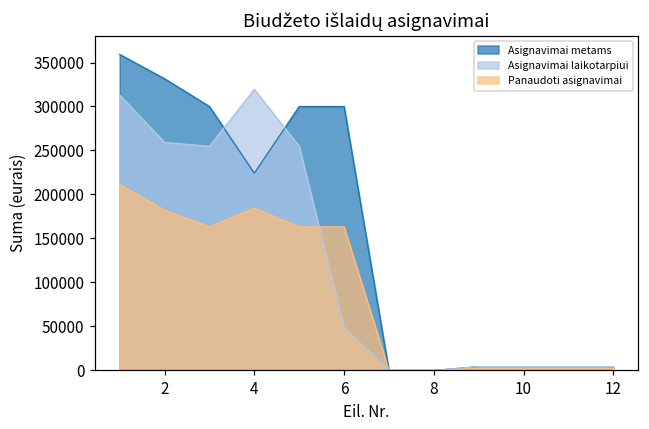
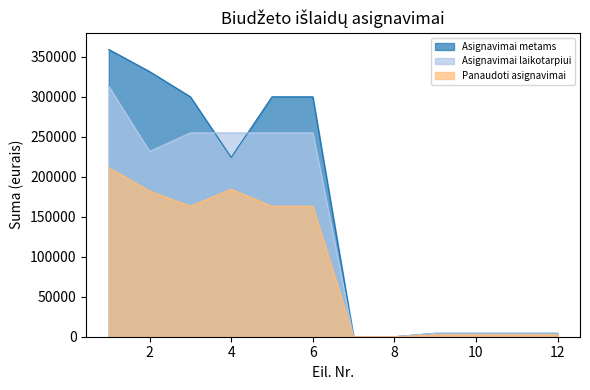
Asignavimai laikotarpiui, 2: 260000 -> 230000
Asignavimai laikotarpiui, 4: 320000 -> 250000
Asignavimai laikotarpiui, 6: 50000 -> 250000
